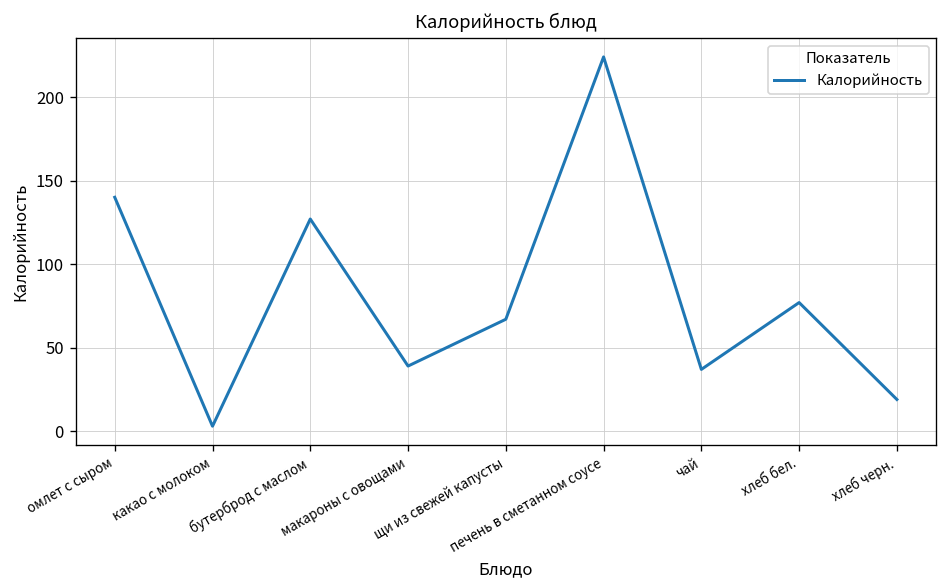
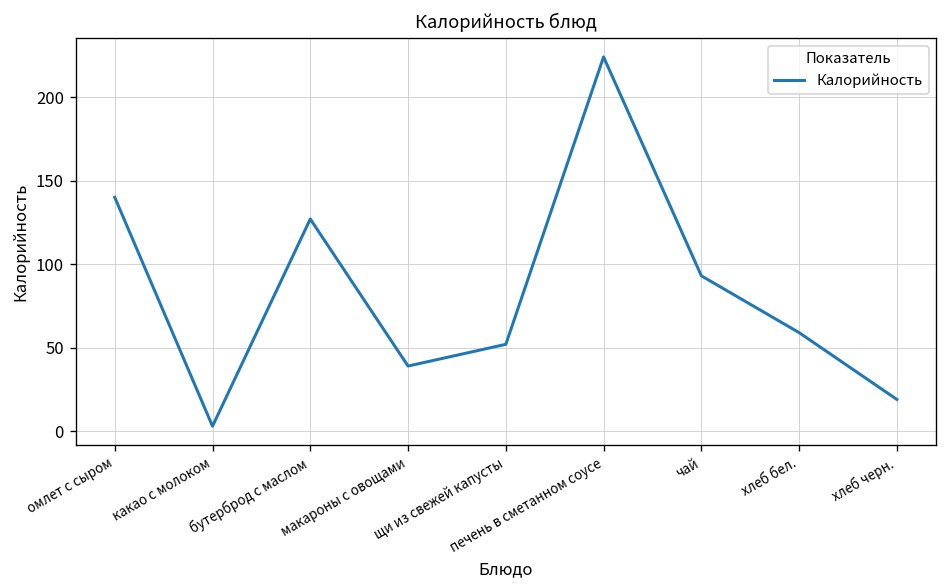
щи из свежей капусты: 67 -> 52
чай: 37 -> 93
хлеб бел.: 77 -> 59
